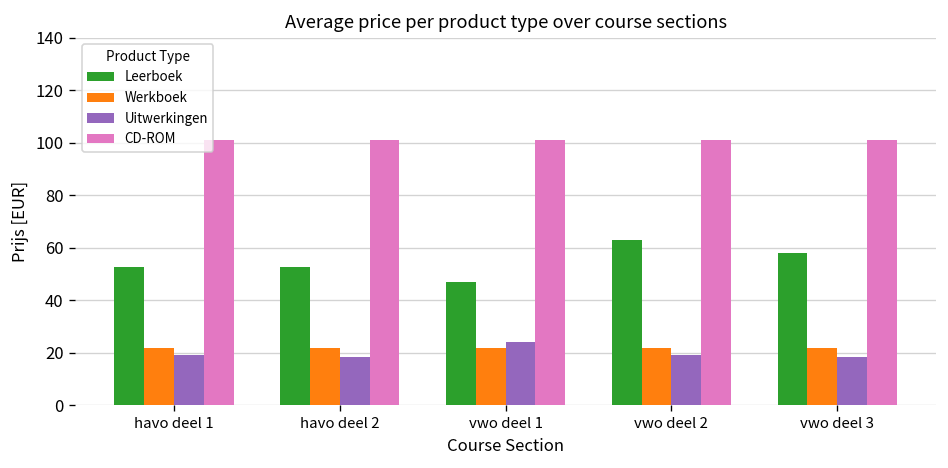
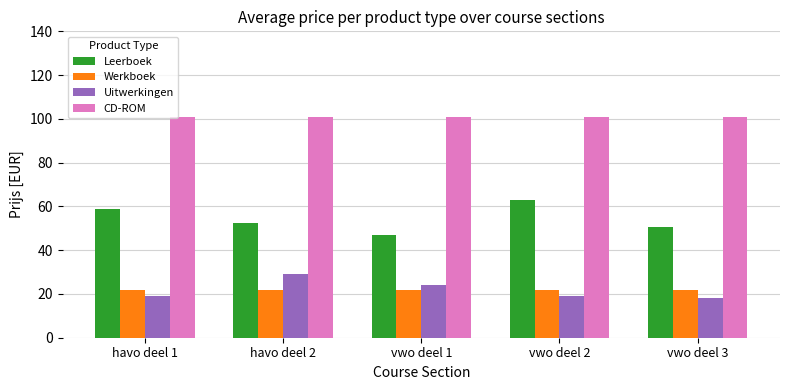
Leerboek, havo deel 1: 53 -> 59
Uitwerkingen, havo deel 2: 18 -> 29
Leerboek, vwo deel 3: 58 -> 51
